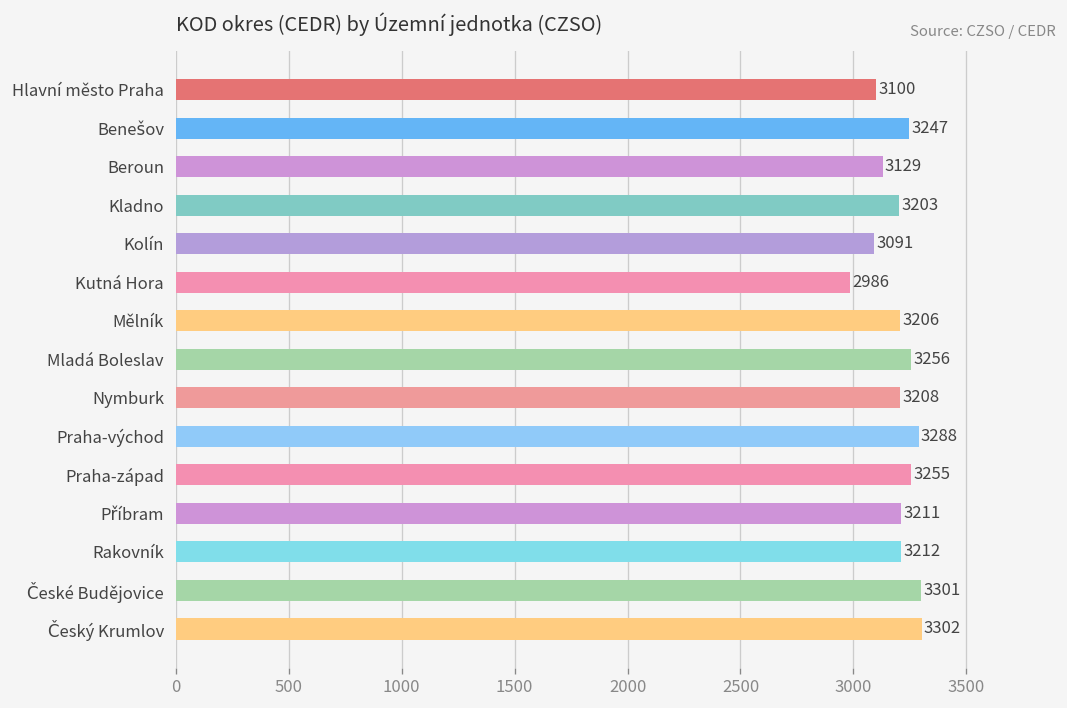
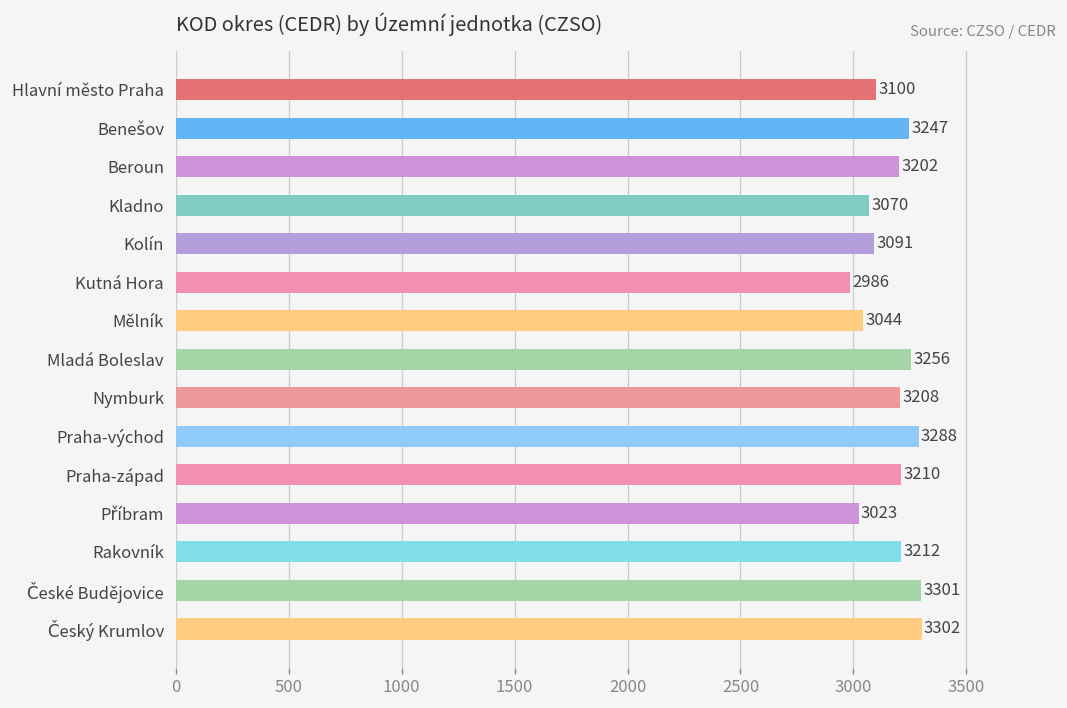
Beroun: 3129 -> 3202
Kladno: 3203 -> 3070
Mělník: 3206 -> 3044
Praha-západ: 3255 -> 3210
Příbram: 3211 -> 3023
